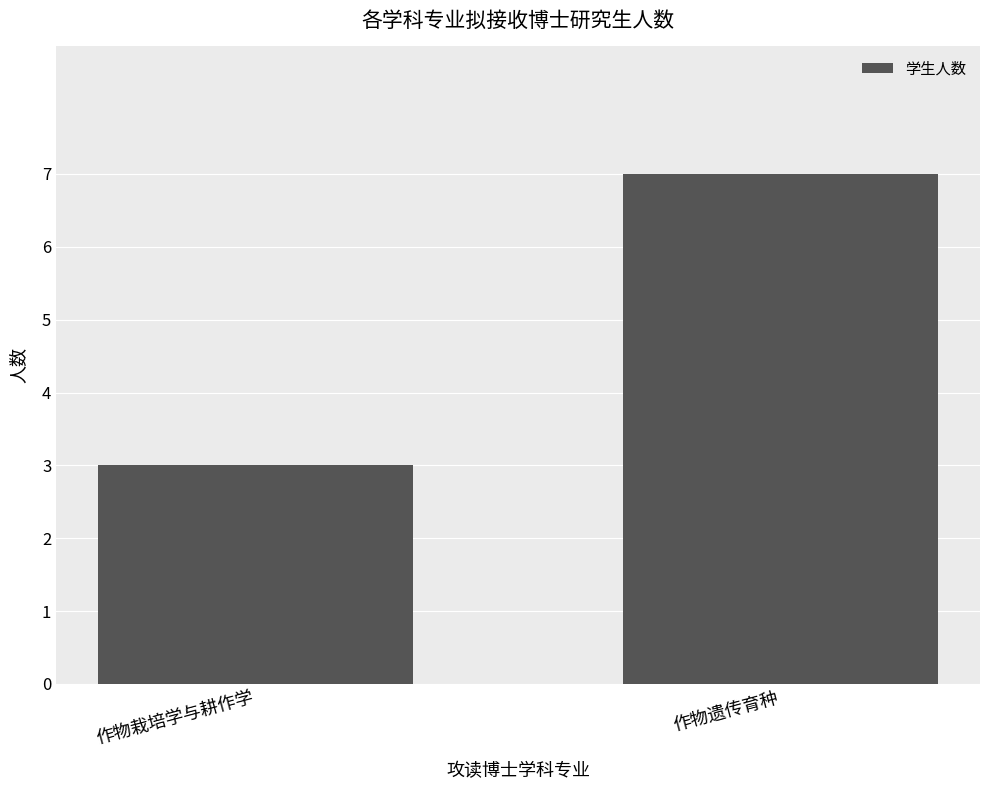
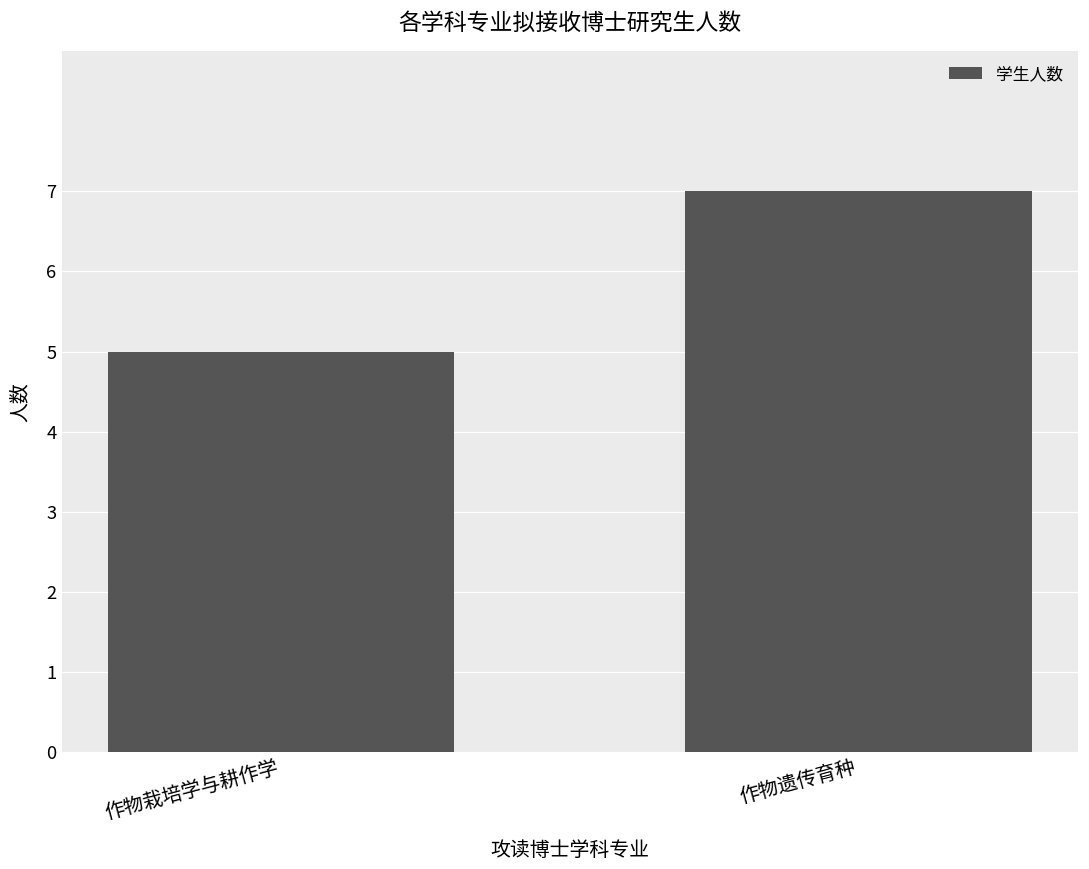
作物栽培学与耕作学: 3 -> 5
